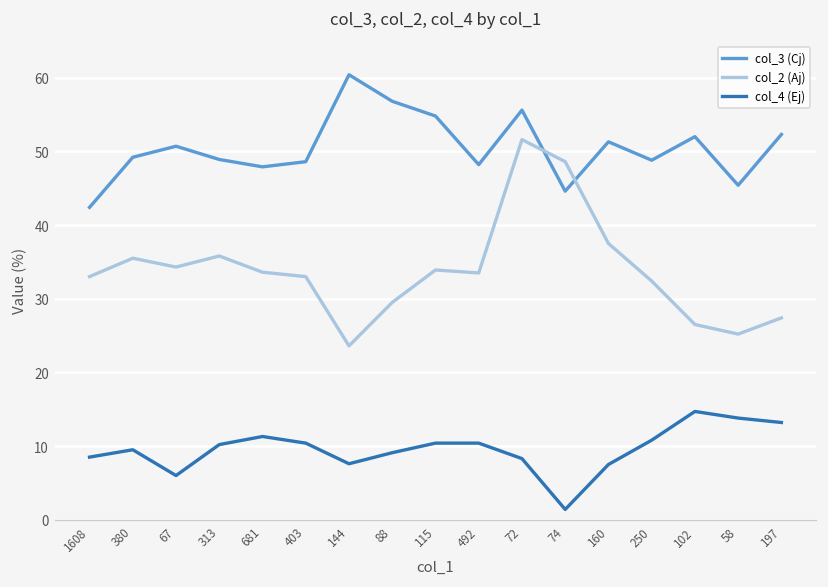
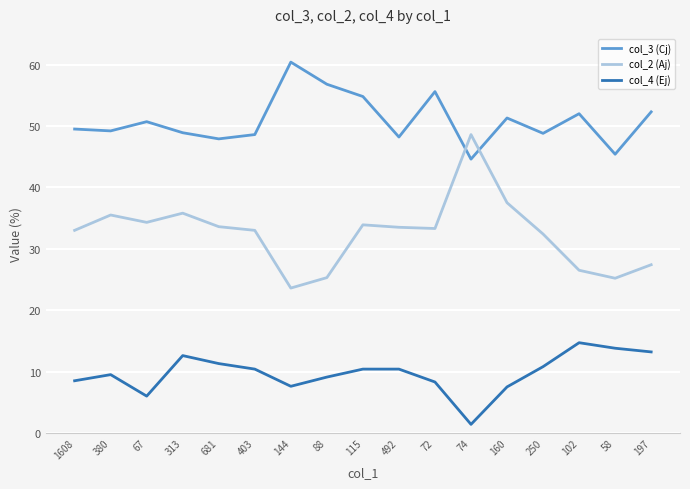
col_3 (Cj), 1608: 42 -> 50
col_4 (Ej), 313: 10 -> 13
col_2 (Aj), 88: 30 -> 25
col_2 (Aj), 72: 52 -> 33
